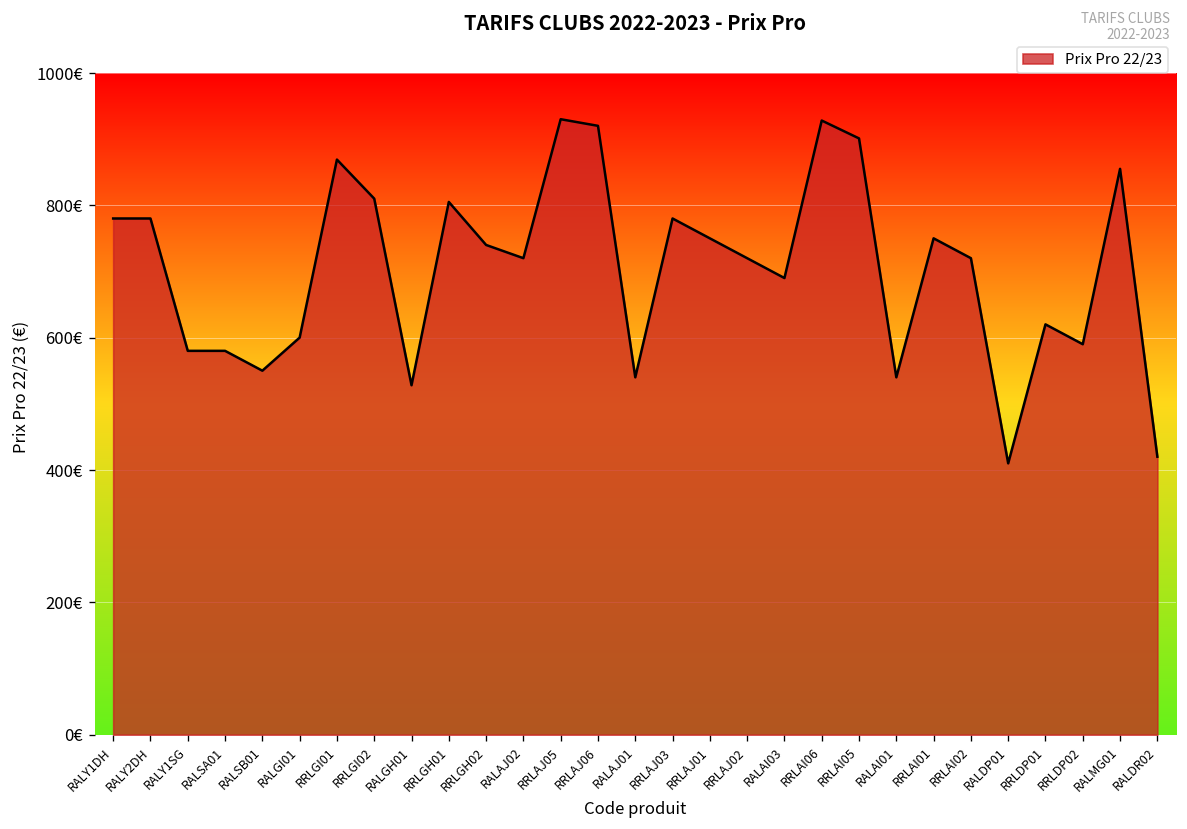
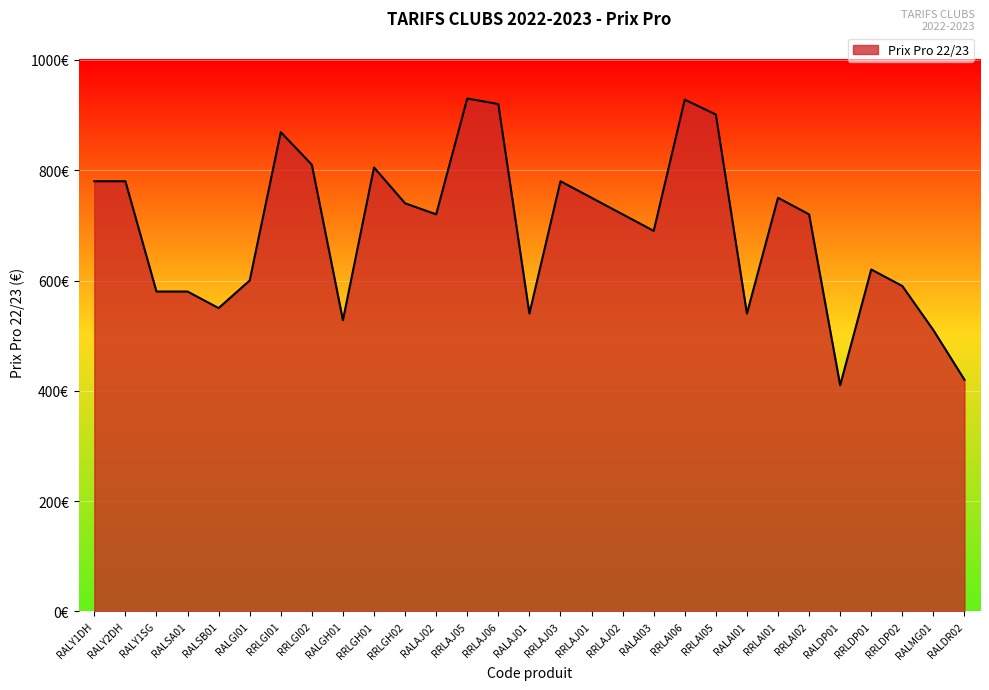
RALMG01: 860€ -> 510€
